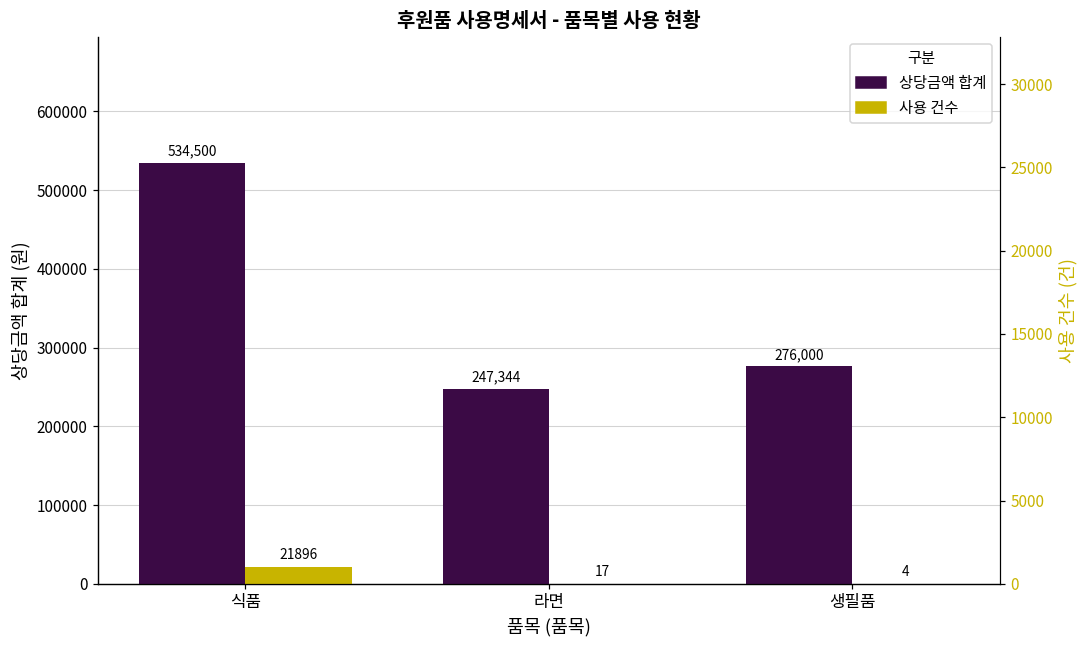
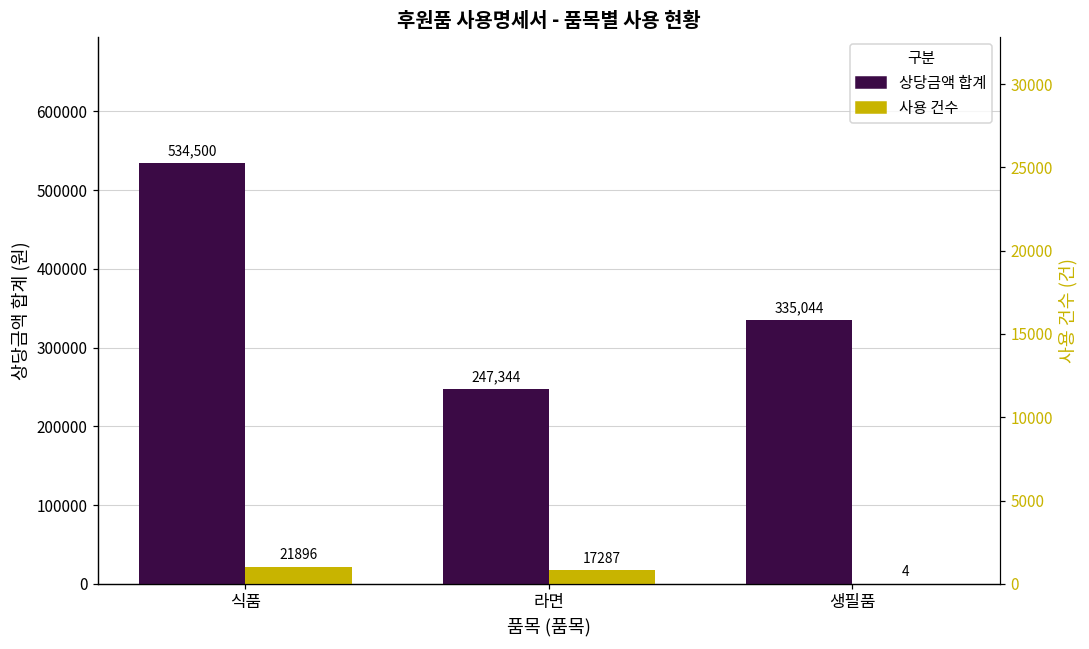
사용 건수, 라면: 17 -> 17287
상당금액 합계, 생필품: 276,000 -> 335,044
